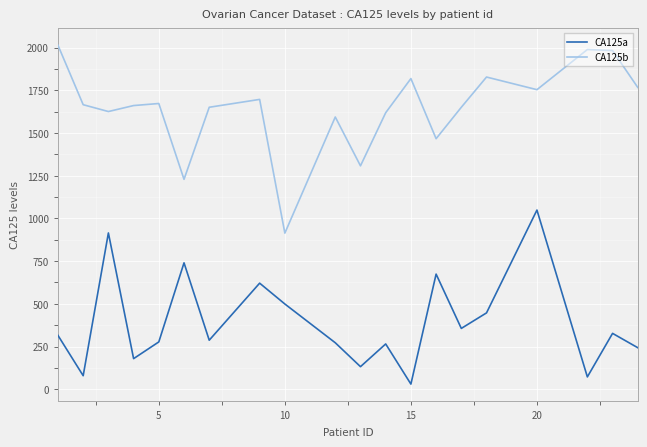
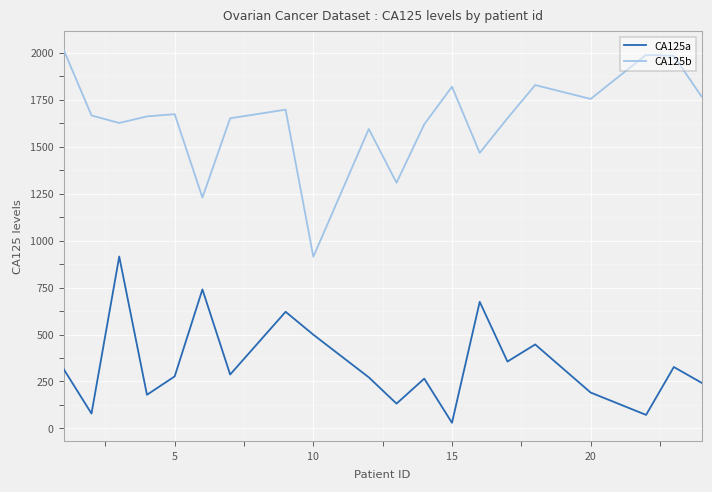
CA125a, 20: 1050 -> 190
